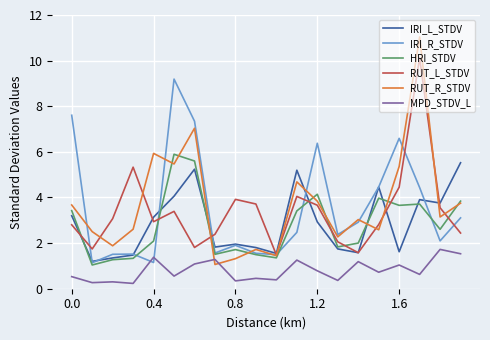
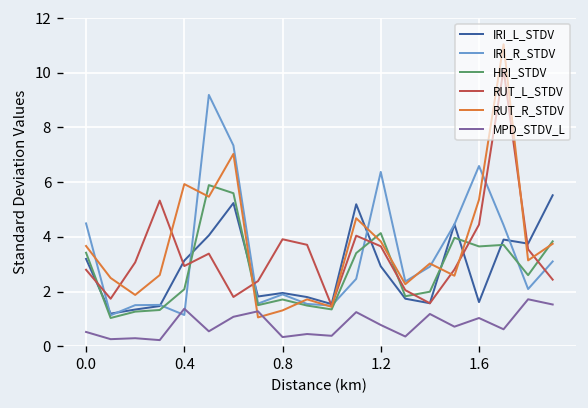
IRI_R_STDV, 0.0: 7.6 -> 4.5
